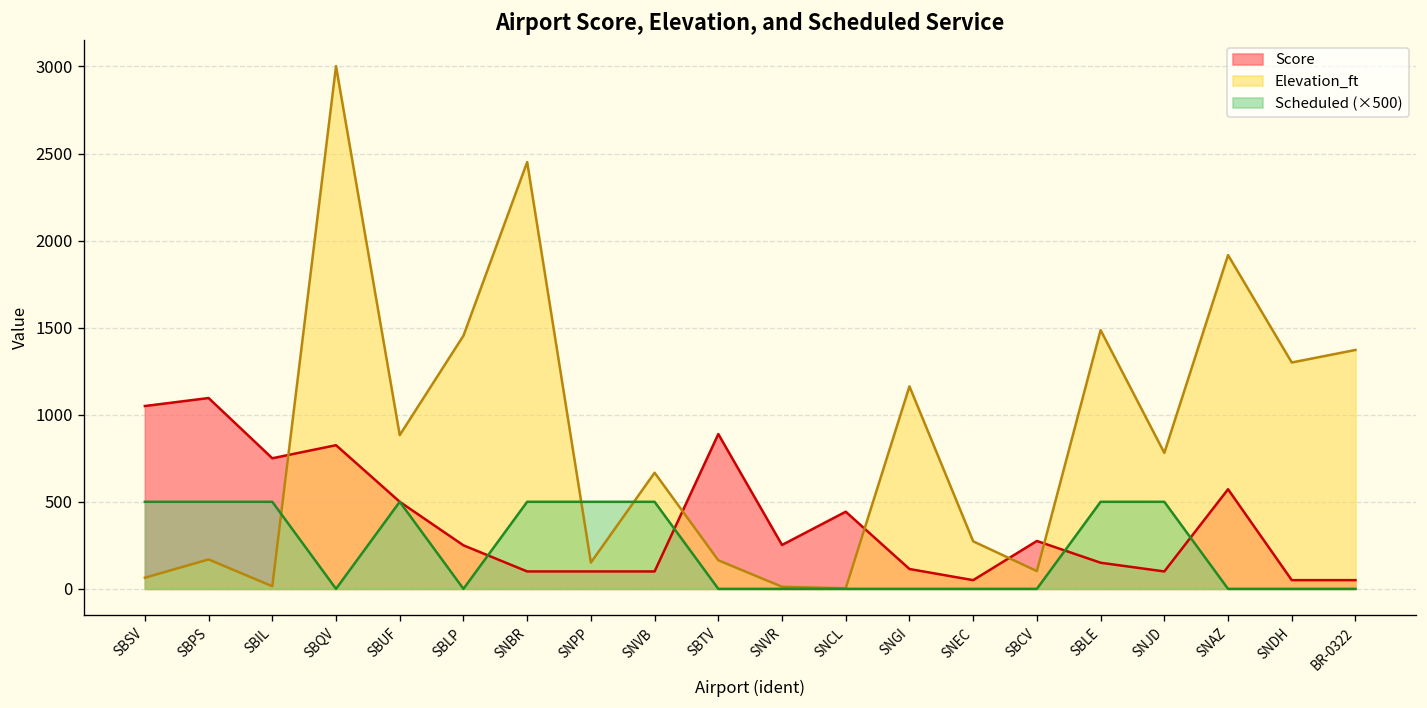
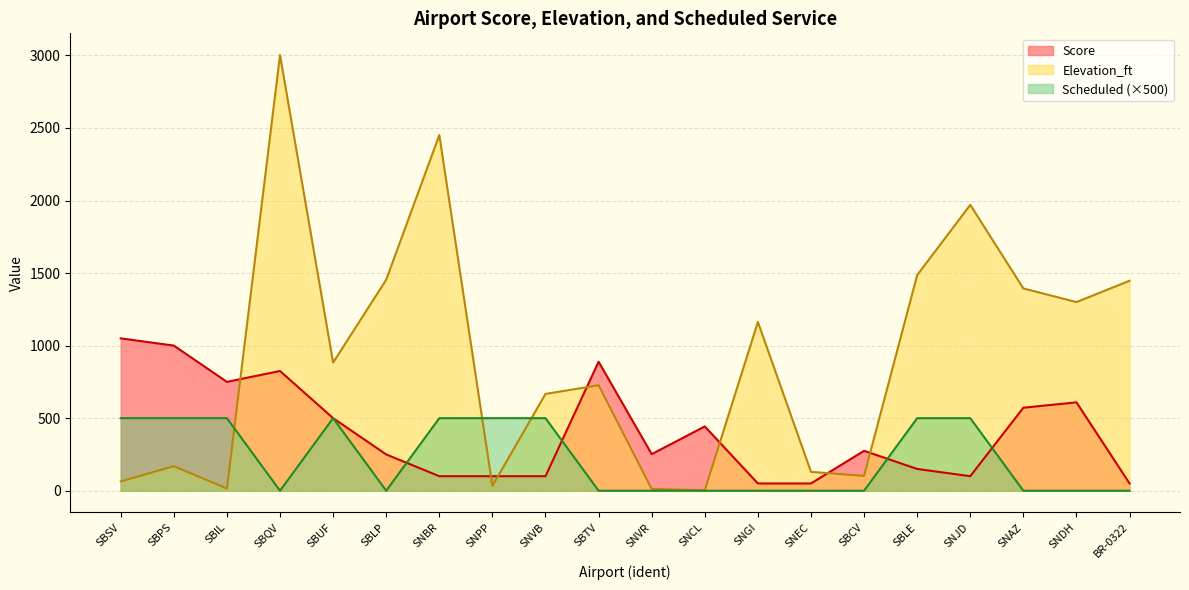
Score, SBPS: 1100 -> 1000
Elevation_ft, SNPP: 150 -> 30
Elevation_ft, SBTV: 160 -> 730
Score, SNGI: 110 -> 50
Elevation_ft, SNEC: 270 -> 130
Elevation_ft, SNJD: 780 -> 1970
Elevation_ft, SNAZ: 1920 -> 1390
Score, SNDH: 50 -> 610
Elevation_ft, BR-0322: 1370 -> 1450
